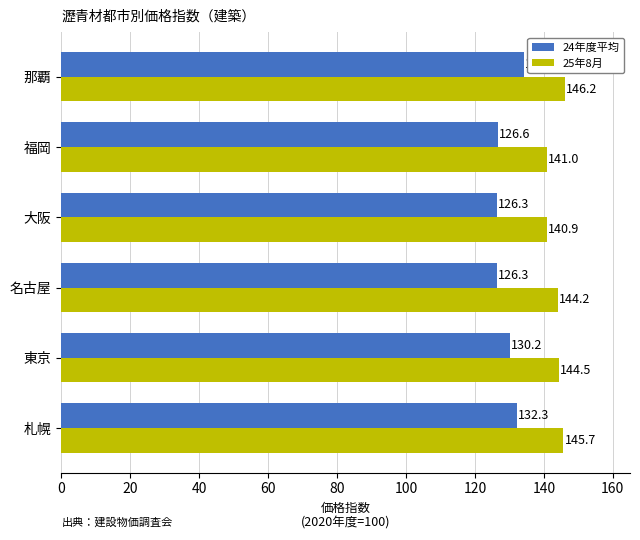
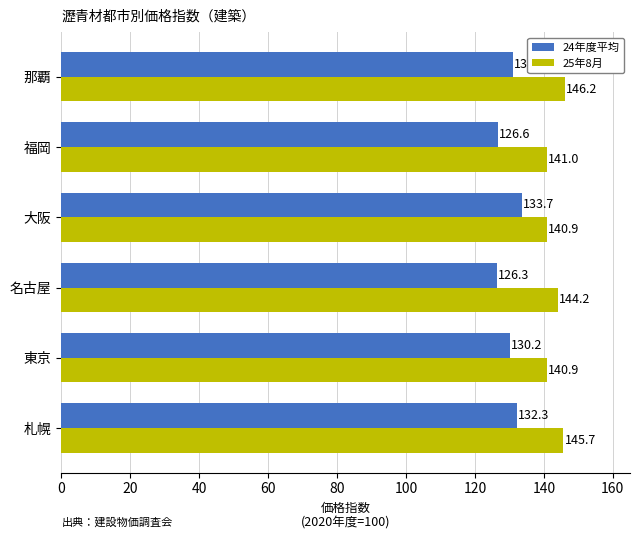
24年度平均, 那覇: 134 -> 131
24年度平均, 大阪: 126.3 -> 133.7
25年8月, 東京: 144.5 -> 140.9
